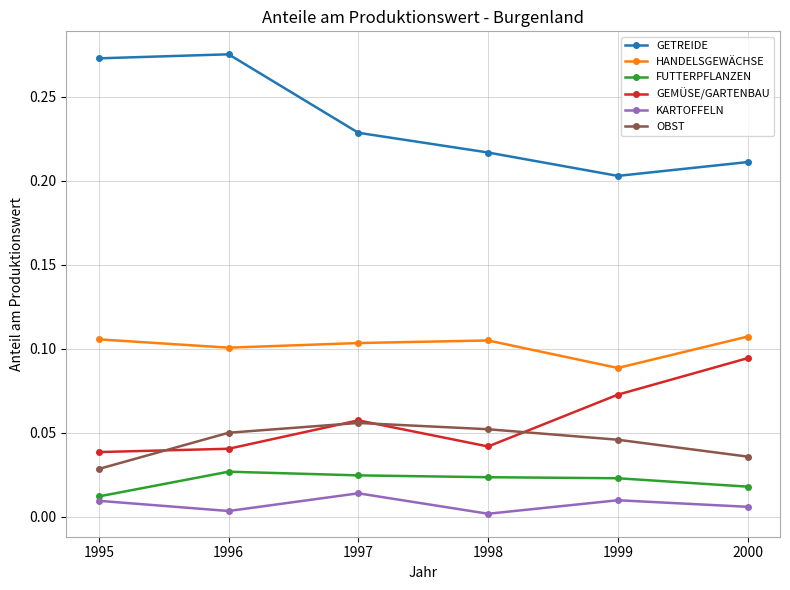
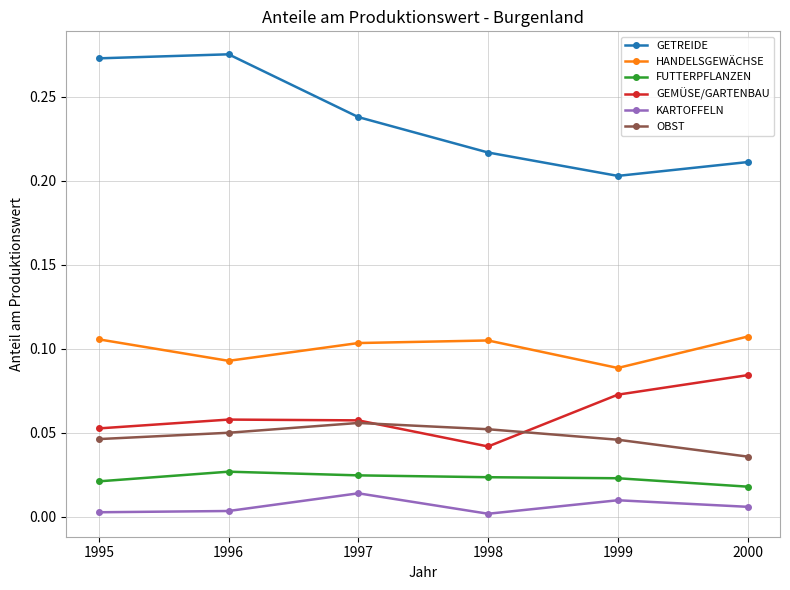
FUTTERPFLANZEN, 1995: 0.012 -> 0.021
GEMÜSE/GARTENBAU, 1995: 0.038 -> 0.053
KARTOFFELN, 1995: 0.009 -> 0.003
OBST, 1995: 0.028 -> 0.046
HANDELSGEWÄCHSE, 1996: 0.101 -> 0.093
GEMÜSE/GARTENBAU, 1996: 0.040 -> 0.058
GETREIDE, 1997: 0.229 -> 0.238
GEMÜSE/GARTENBAU, 2000: 0.094 -> 0.084
